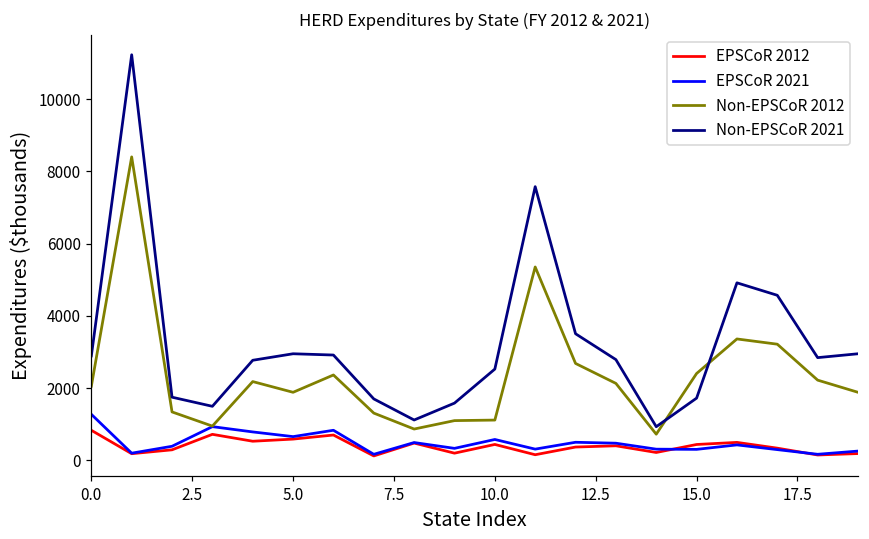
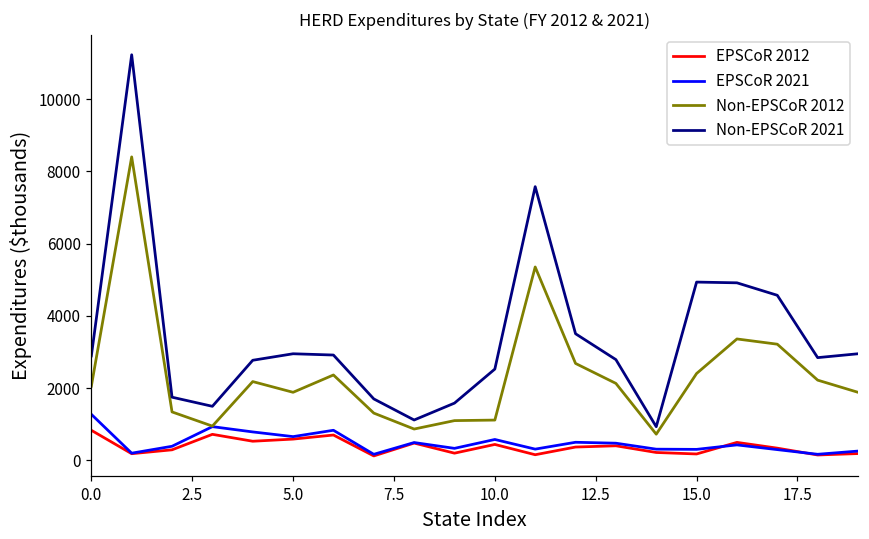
EPSCoR 2012, 15.0: 400 -> 200
Non-EPSCoR 2021, 15.0: 1700 -> 4900
